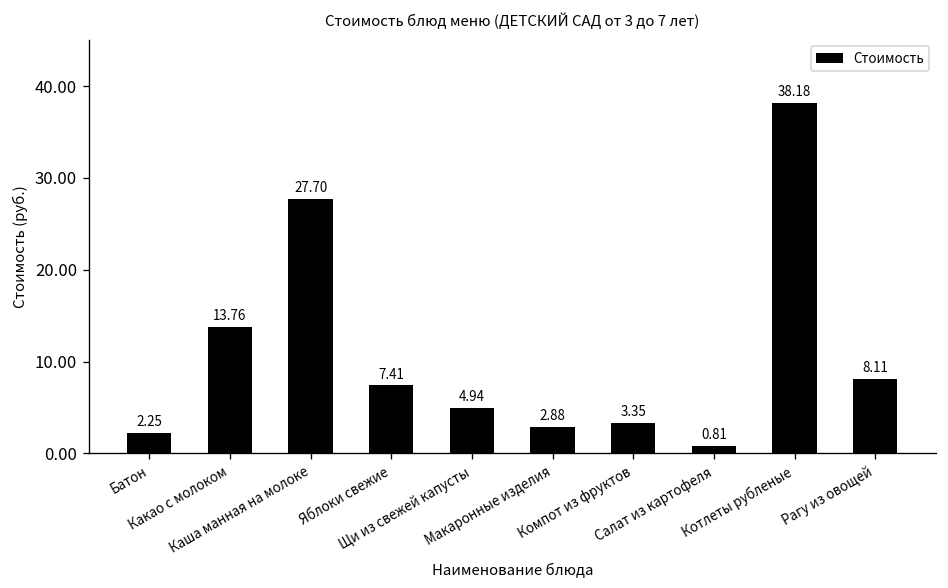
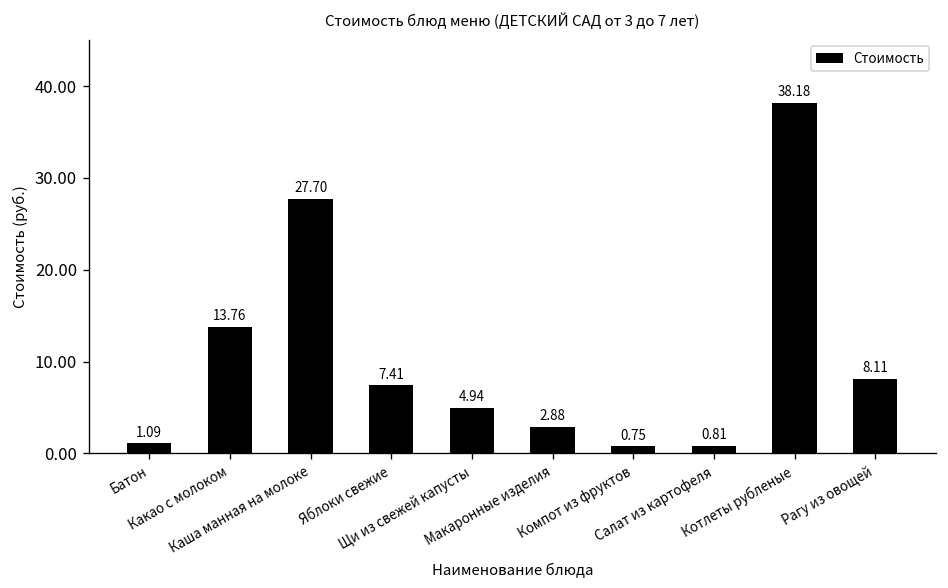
Батон: 2.25 -> 1.09
Компот из фруктов: 3.35 -> 0.75
